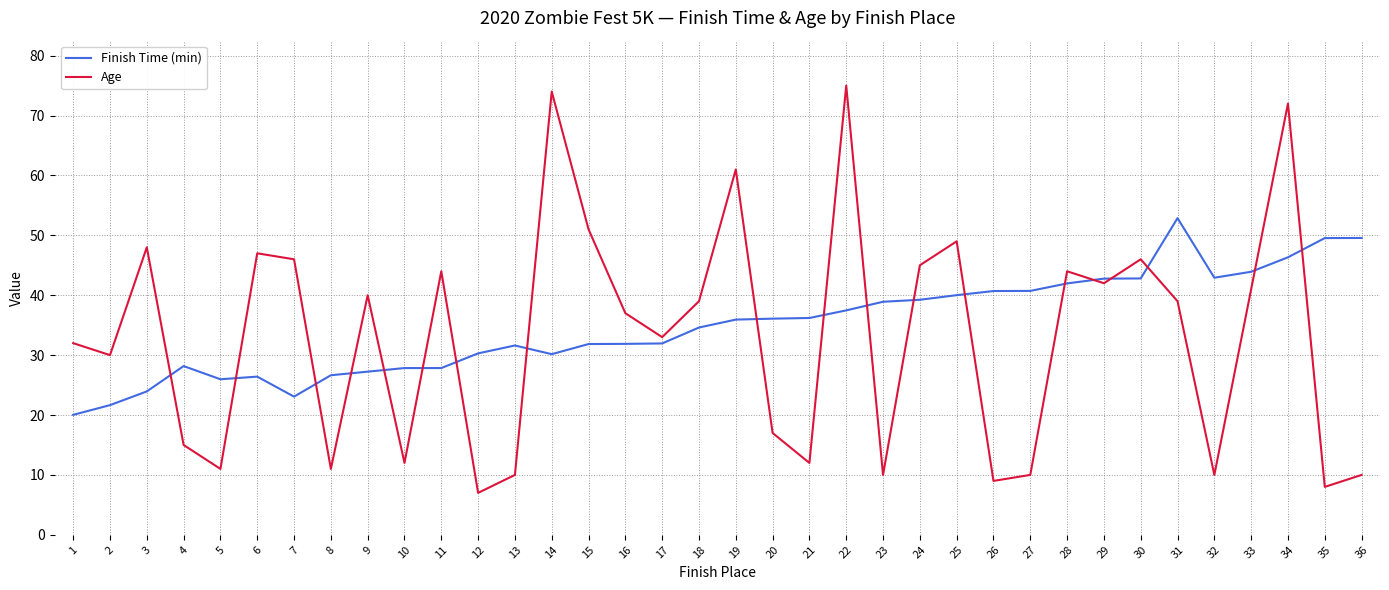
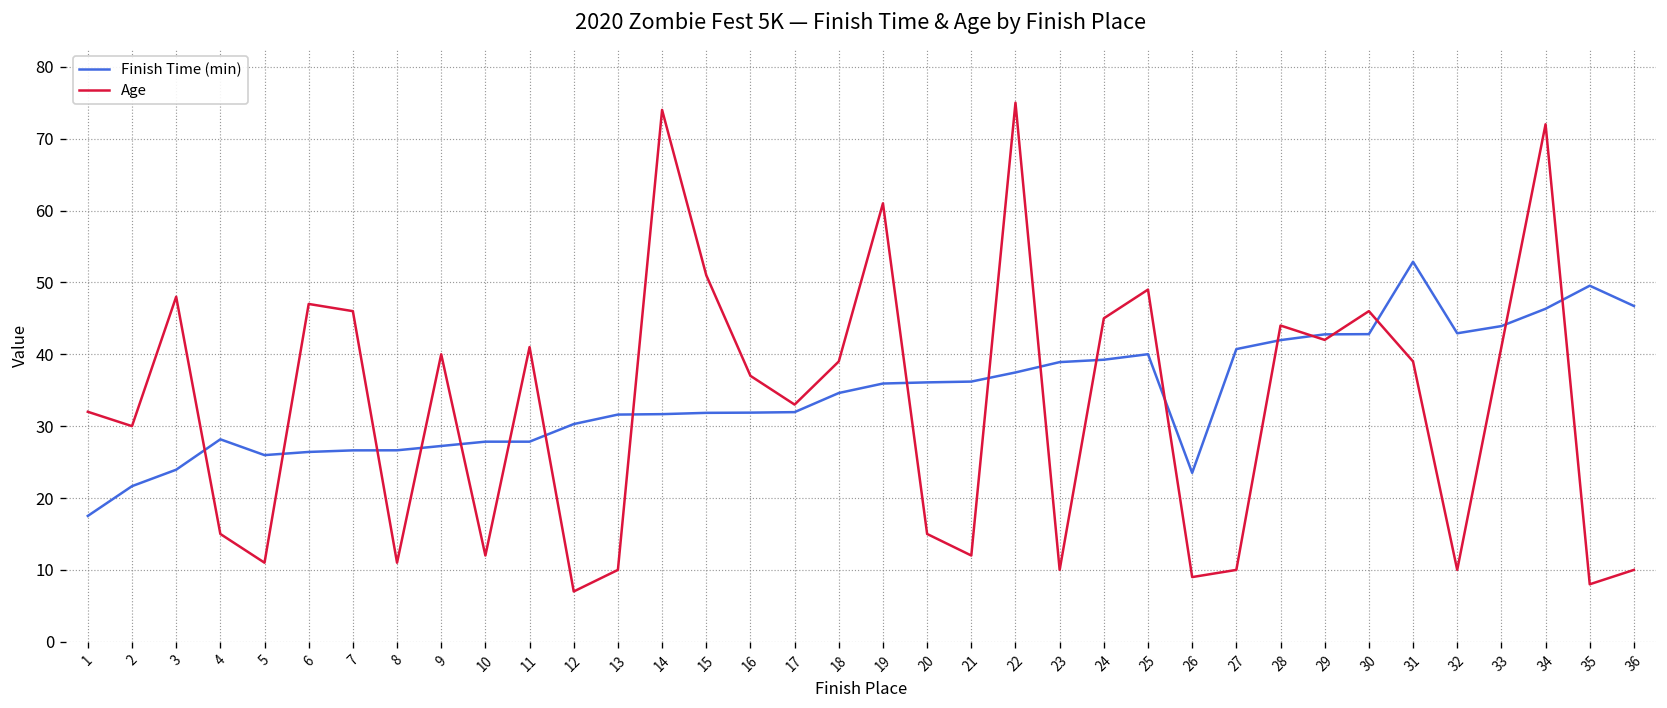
Finish Time (min), 1: 20 -> 18
Finish Time (min), 7: 23 -> 27
Age, 11: 44 -> 41
Finish Time (min), 14: 30 -> 32
Age, 20: 17 -> 15
Finish Time (min), 26: 41 -> 24
Finish Time (min), 36: 50 -> 47
